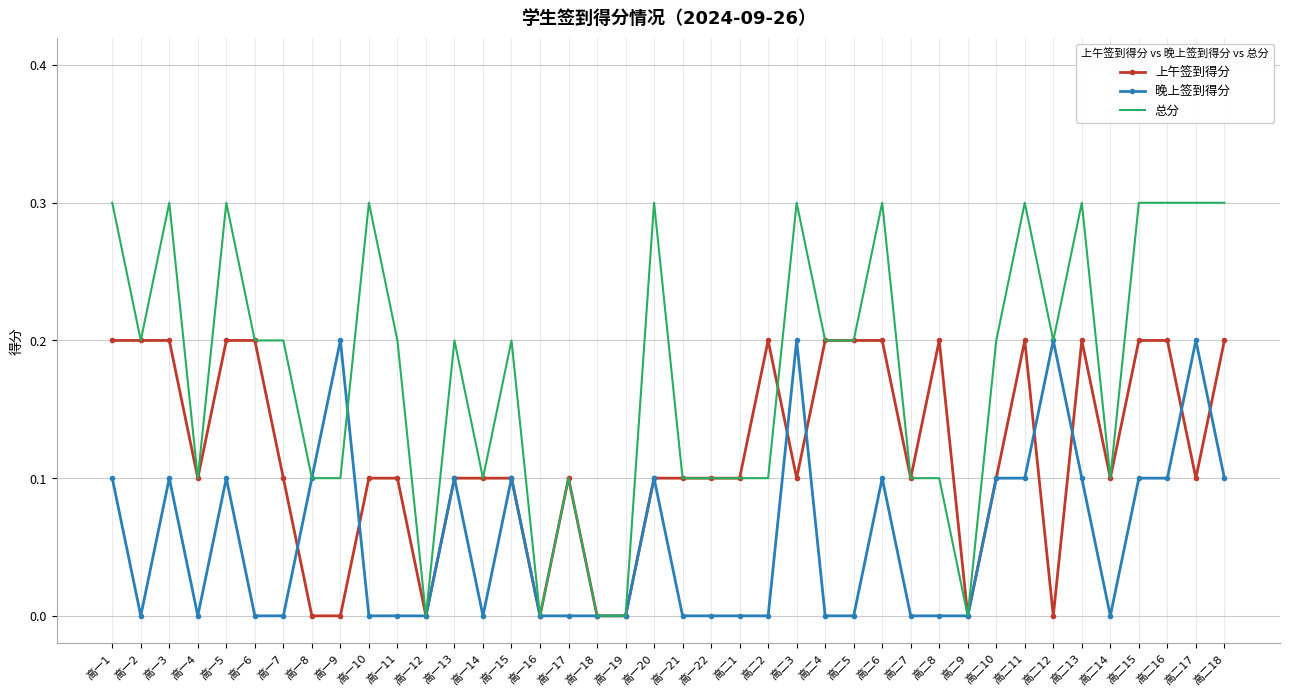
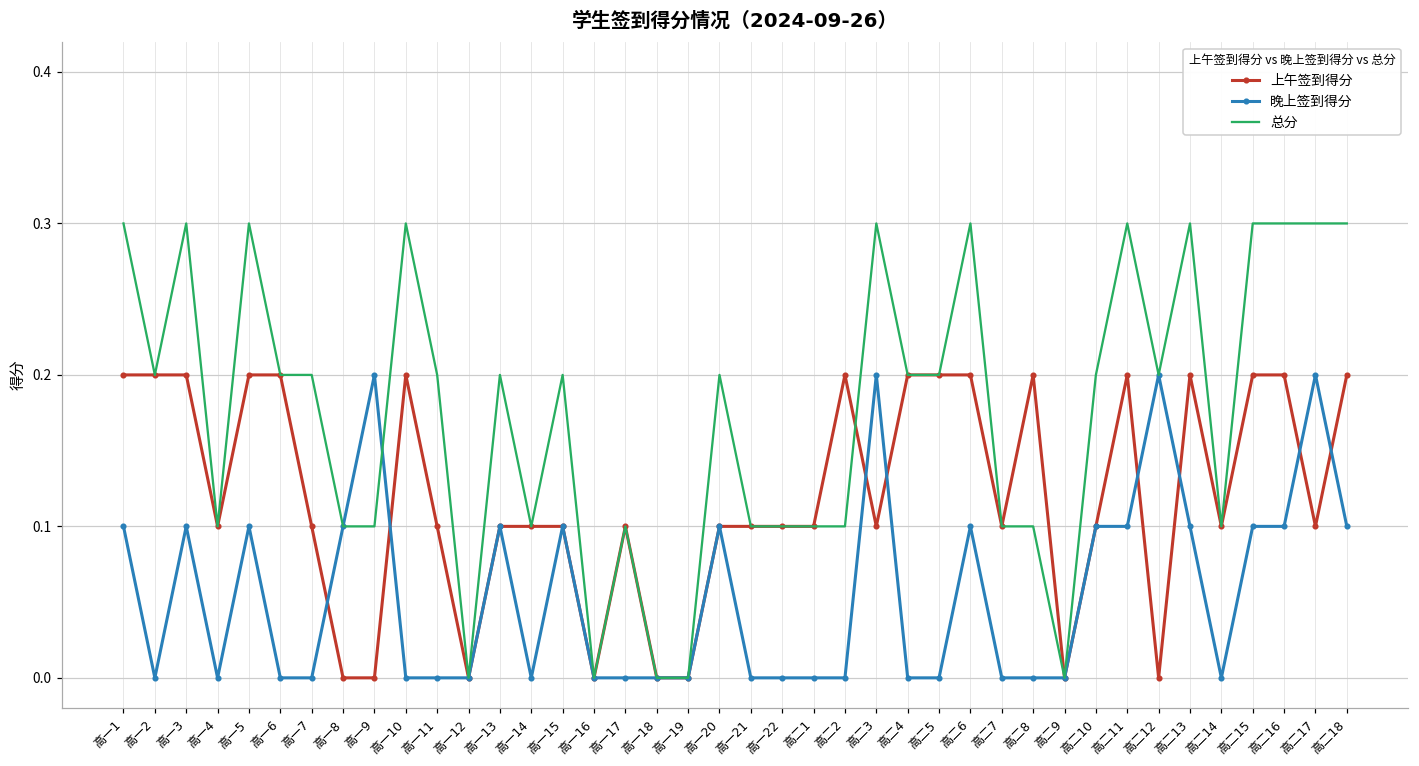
上午签到得分, 高一10: 0.1 -> 0.2
总分, 高一20: 0.3 -> 0.2
